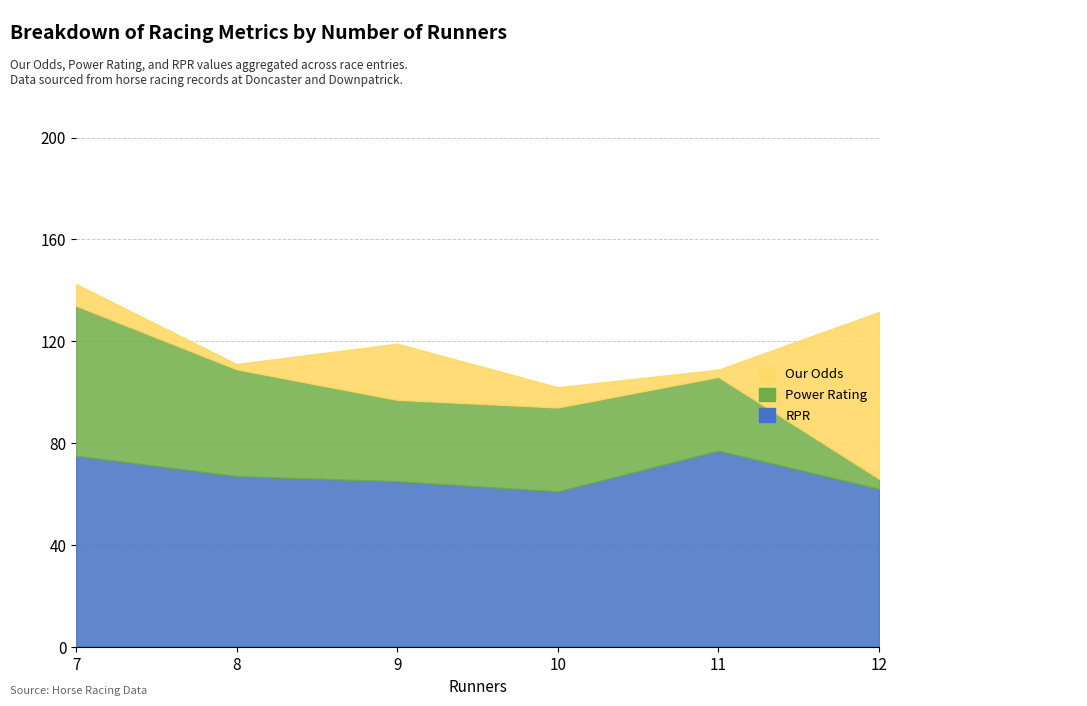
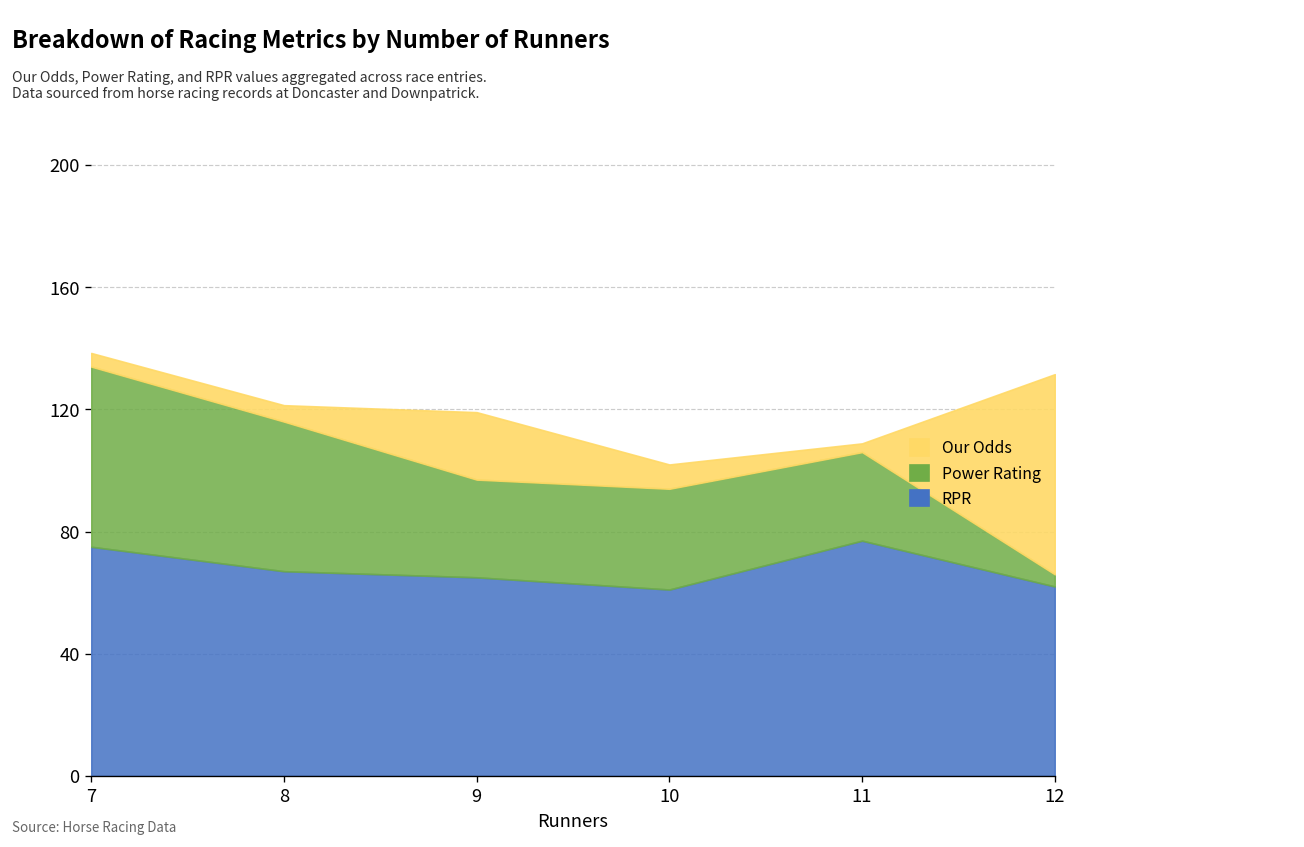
Our Odds, 7: 9 -> 4
Power Rating, 8: 42 -> 49
Our Odds, 8: 2 -> 5
